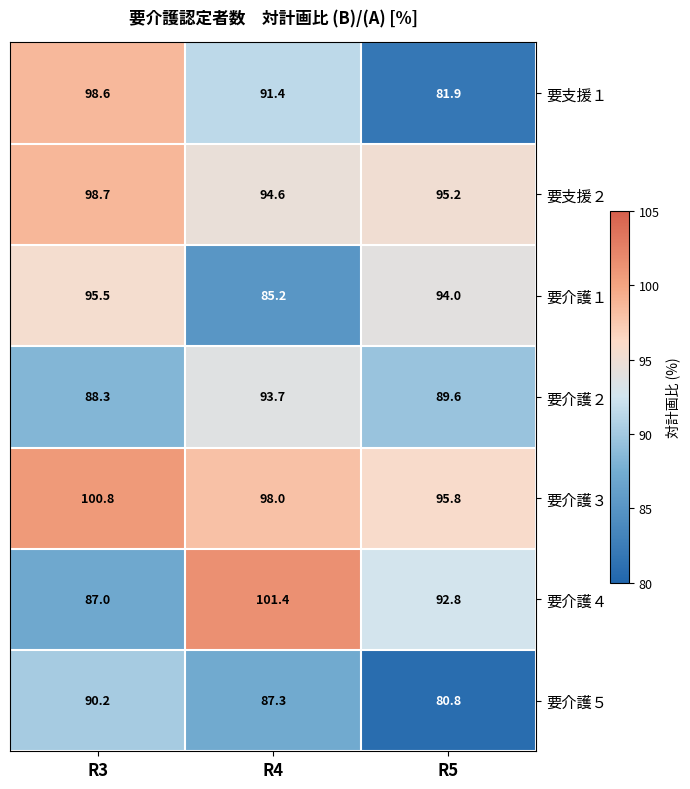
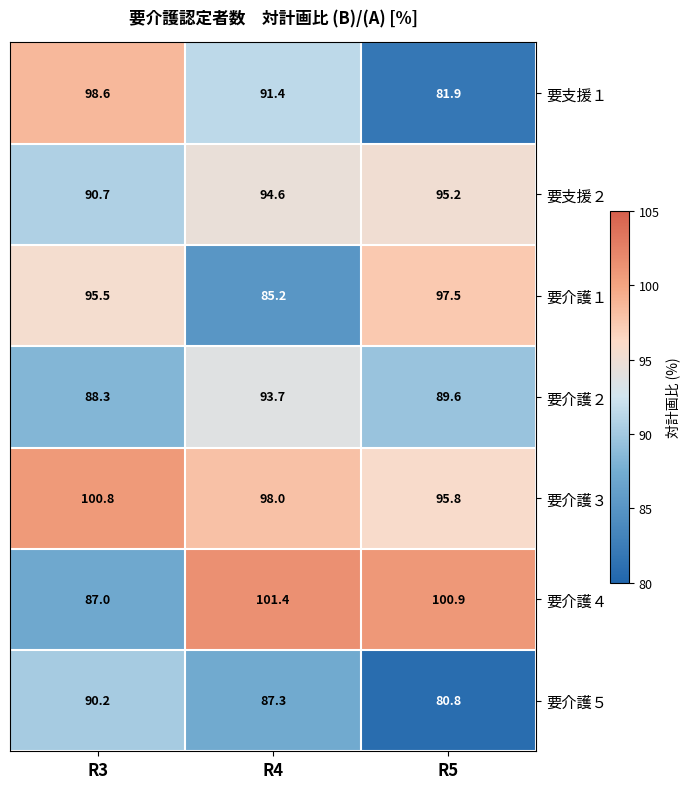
要支援２, R3: 98.7 -> 90.7
要介護１, R5: 94.0 -> 97.5
要介護４, R5: 92.8 -> 100.9
